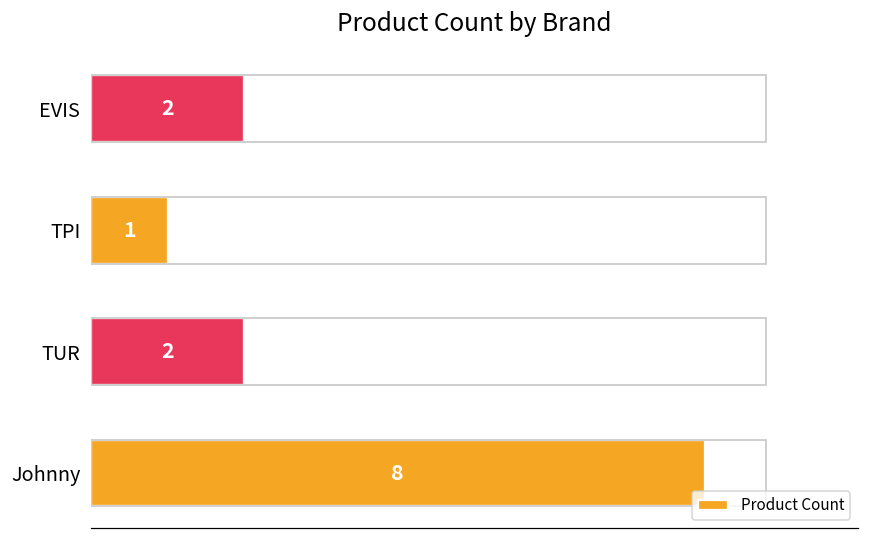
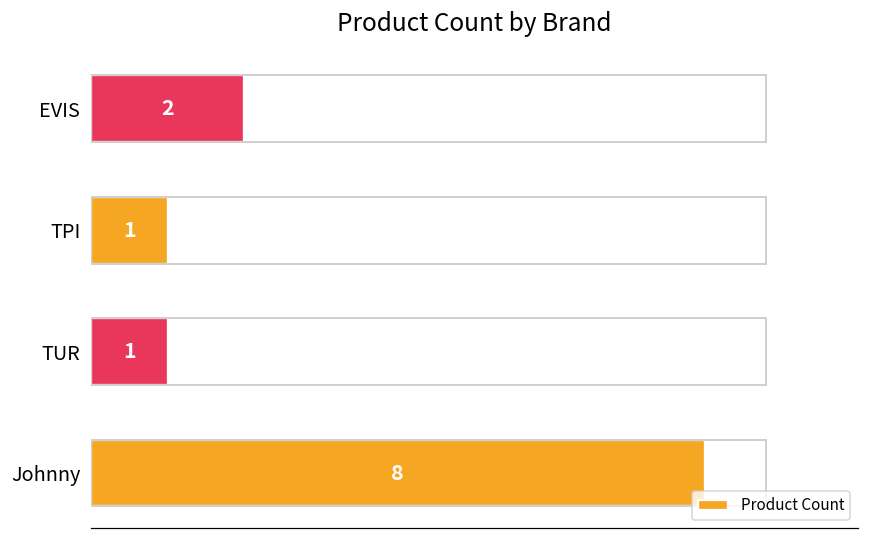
TUR: 2 -> 1
